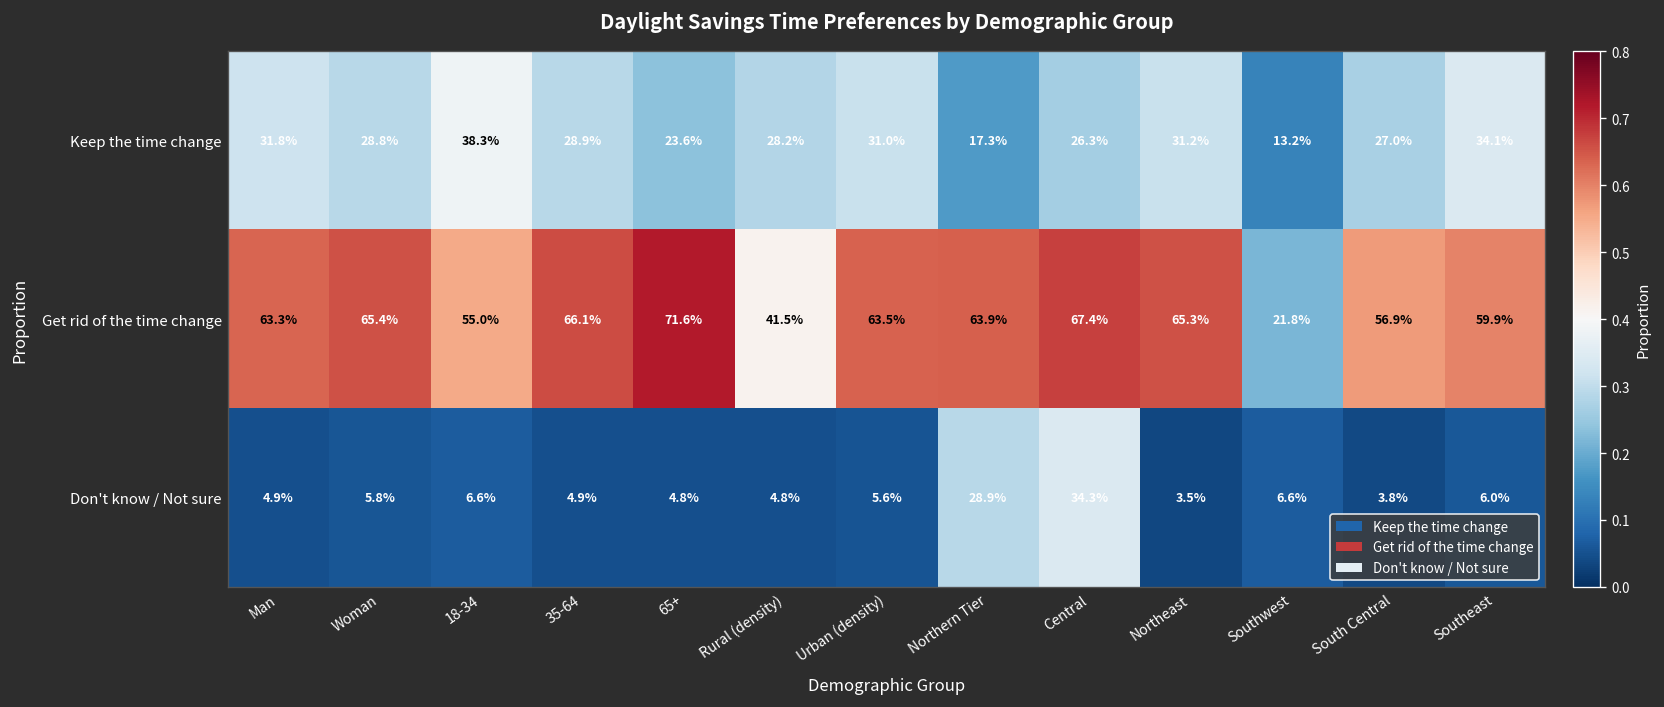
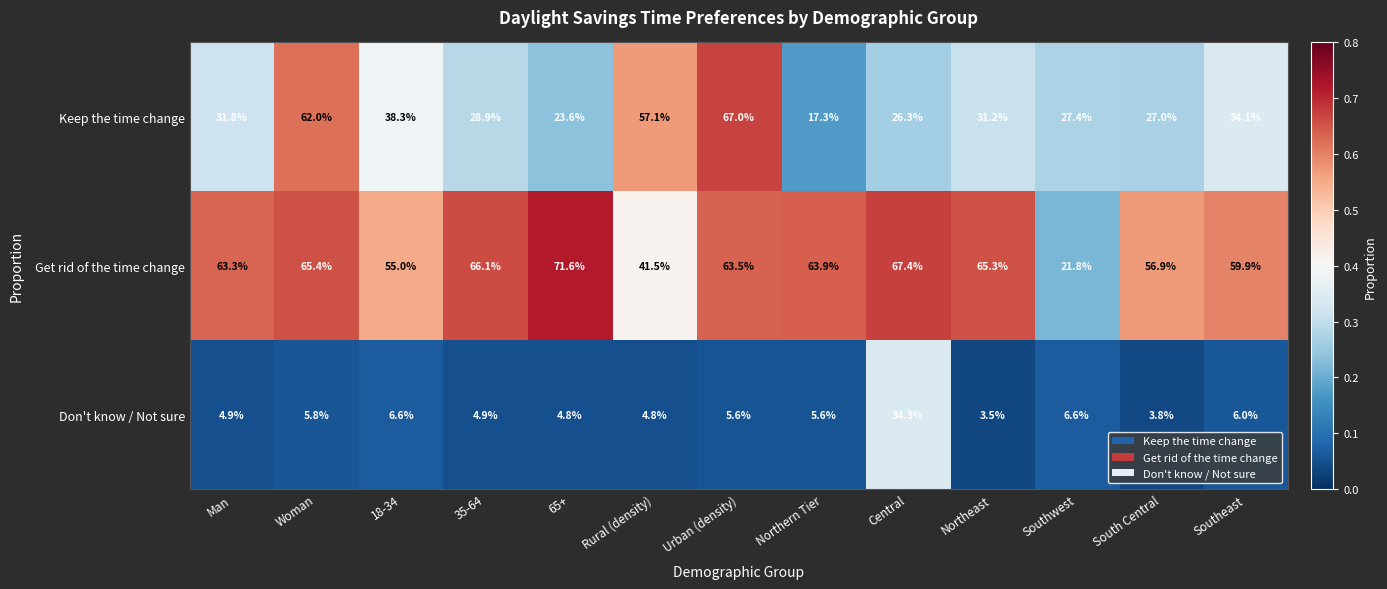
Keep the time change, Woman: 28.8% -> 62.0%
Keep the time change, Rural (density): 28.2% -> 57.1%
Keep the time change, Urban (density): 31.0% -> 67.0%
Keep the time change, Southwest: 13.2% -> 27.4%
Don't know / Not sure, Northern Tier: 28.9% -> 5.6%
